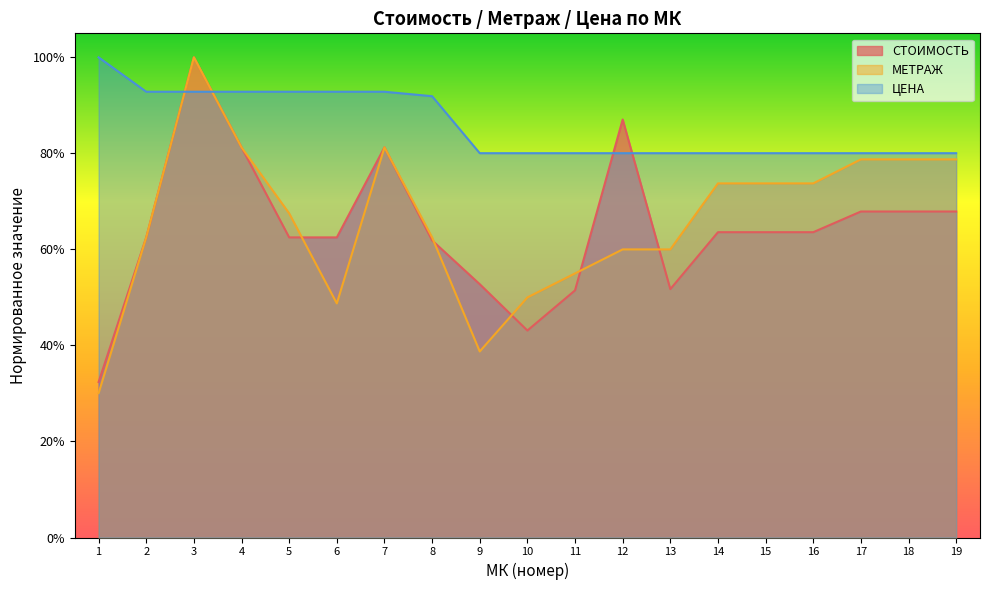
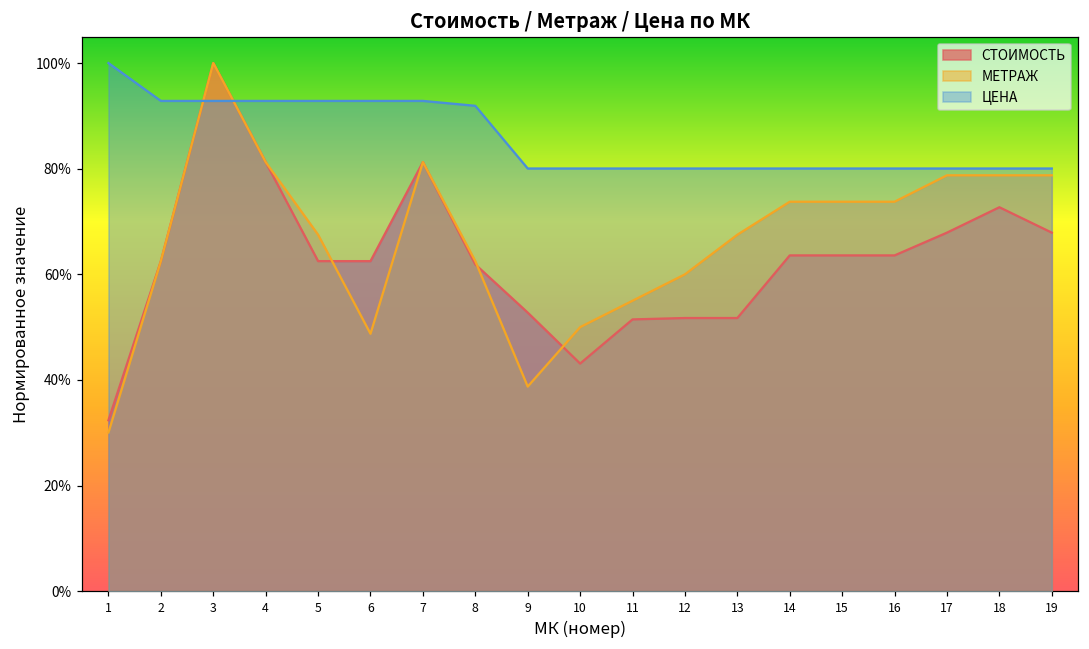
СТОИМОСТЬ, 12: 87% -> 52%
МЕТРАЖ, 13: 60% -> 68%
СТОИМОСТЬ, 18: 68% -> 73%
